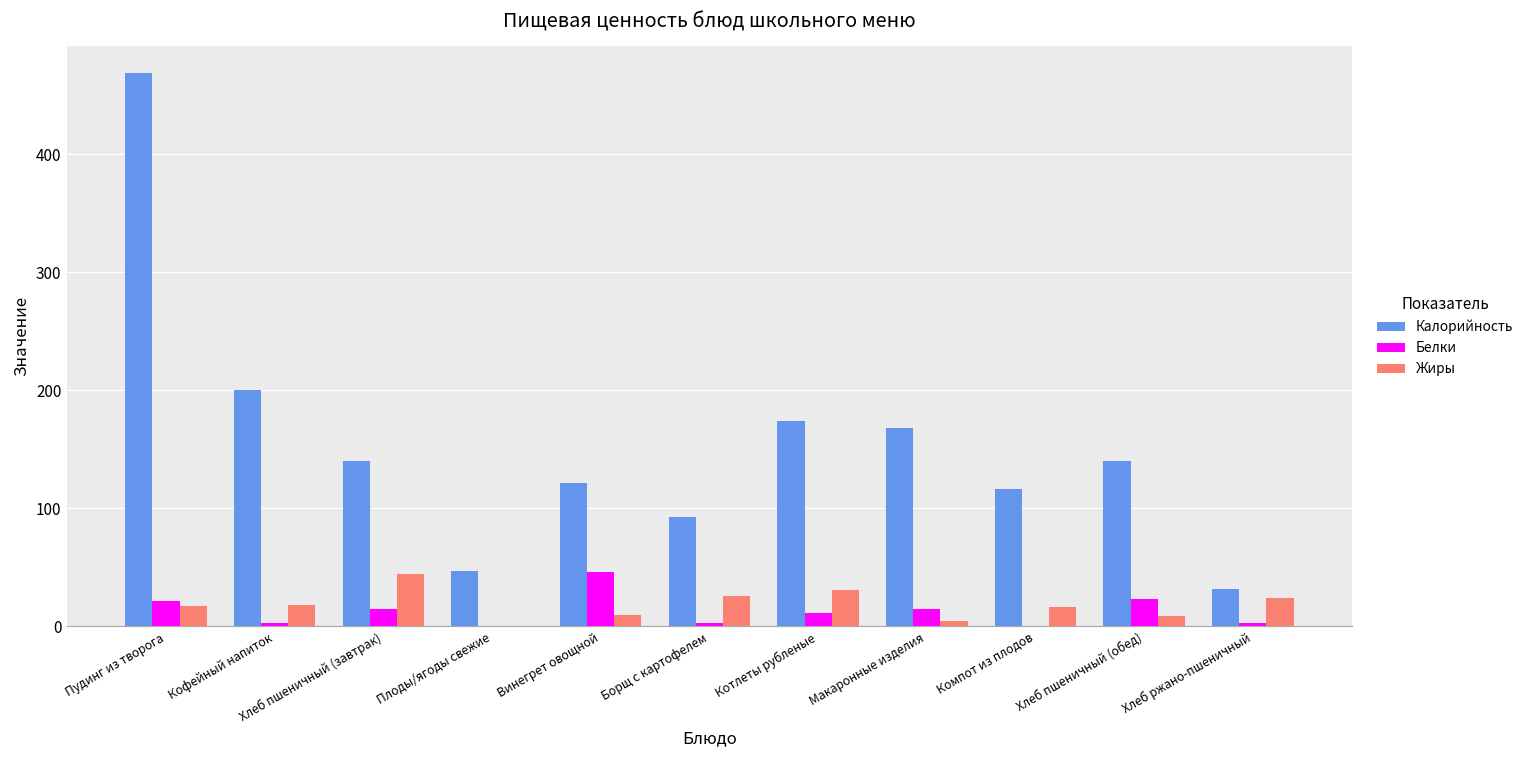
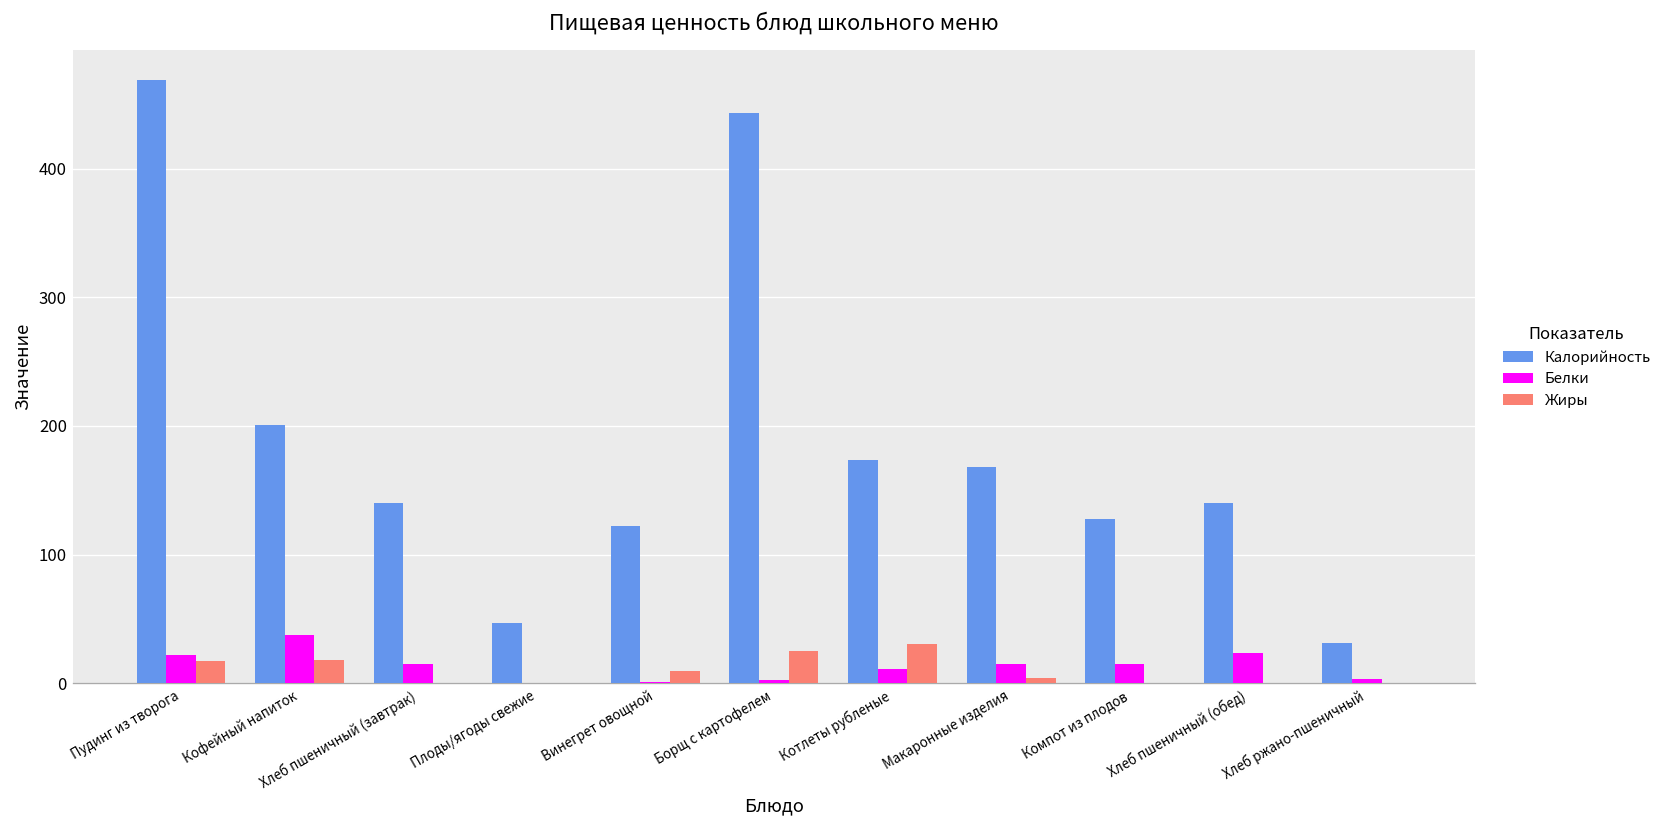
Белки, Кофейный напиток: 3 -> 38
Жиры, Хлеб пшеничный (завтрак): 44 -> 1
Белки, Винегрет овощной: 46 -> 1
Калорийность, Борщ с картофелем: 93 -> 443
Калорийность, Компот из плодов: 117 -> 128
Белки, Компот из плодов: 0 -> 15
Жиры, Компот из плодов: 17 -> 0
Жиры, Хлеб пшеничный (обед): 9 -> 1
Жиры, Хлеб ржано-пшеничный: 24 -> 1
